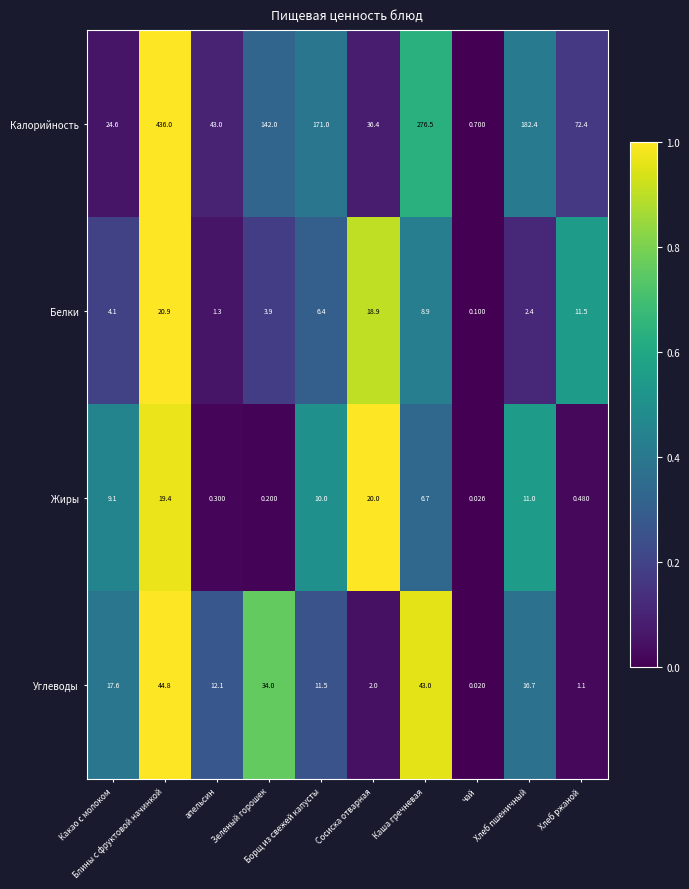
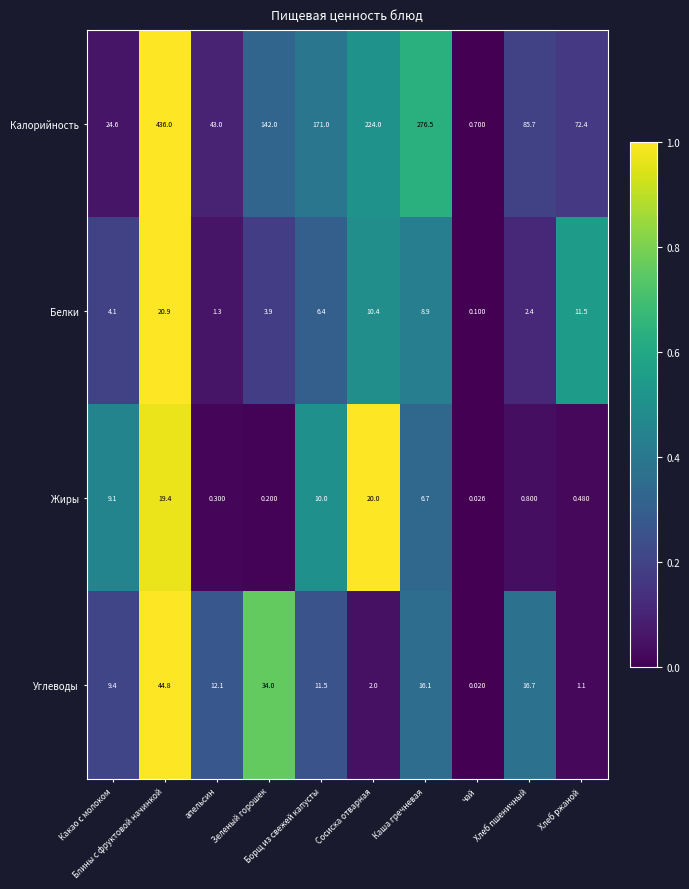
Калорийность, Сосиска отварная: 36.4 -> 224.0
Калорийность, Хлеб пшеничный: 182.4 -> 85.7
Белки, Сосиска отварная: 18.9 -> 10.4
Жиры, Хлеб пшеничный: 11.0 -> 0.800
Углеводы, Какао с молоком: 17.6 -> 9.4
Углеводы, Каша гречневая: 43.0 -> 16.1
